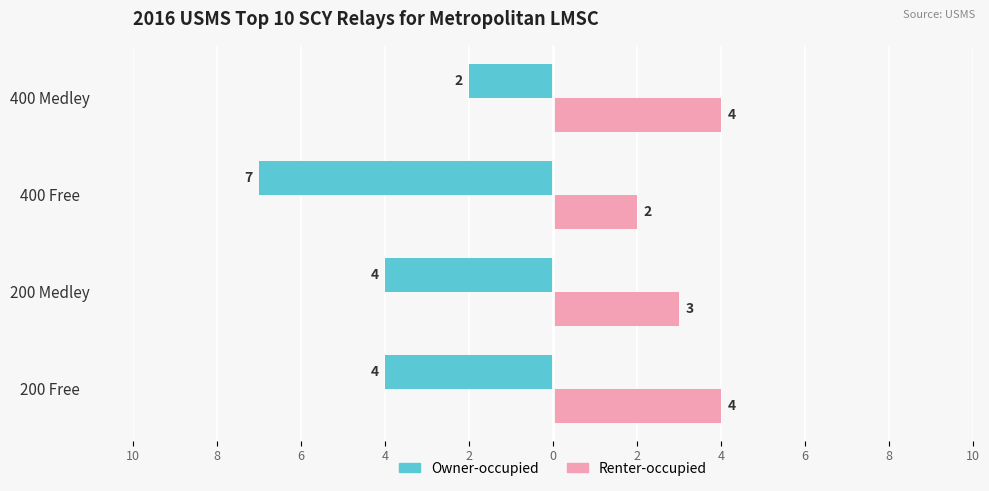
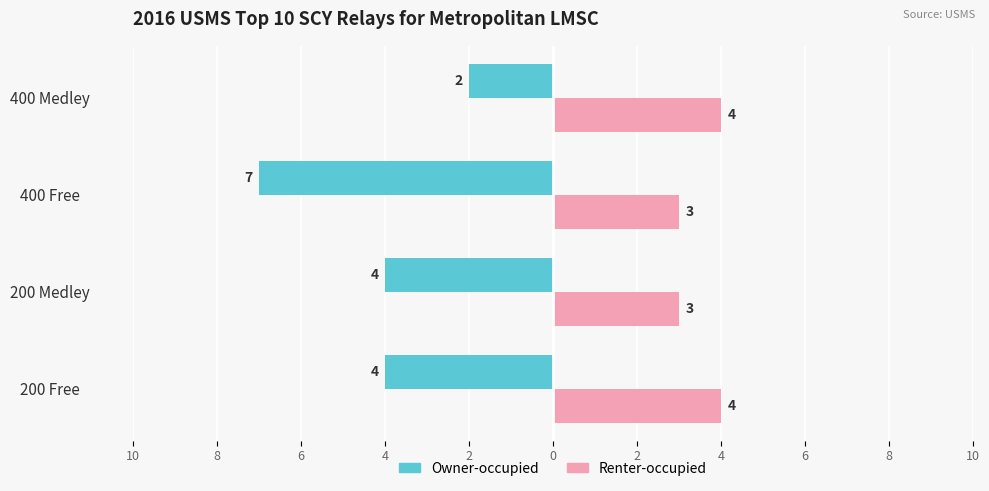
Renter-occupied, 400 Free: 2 -> 3
